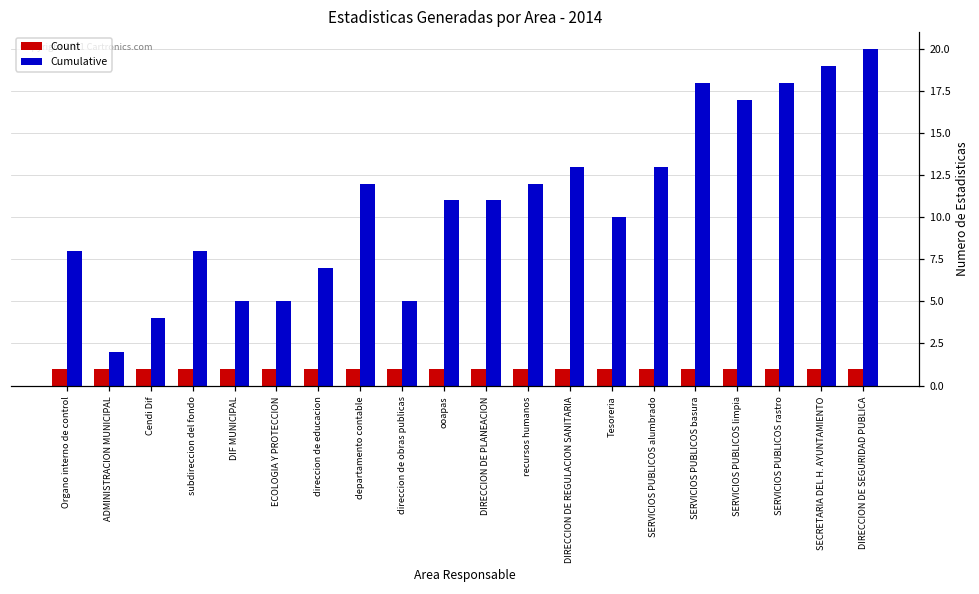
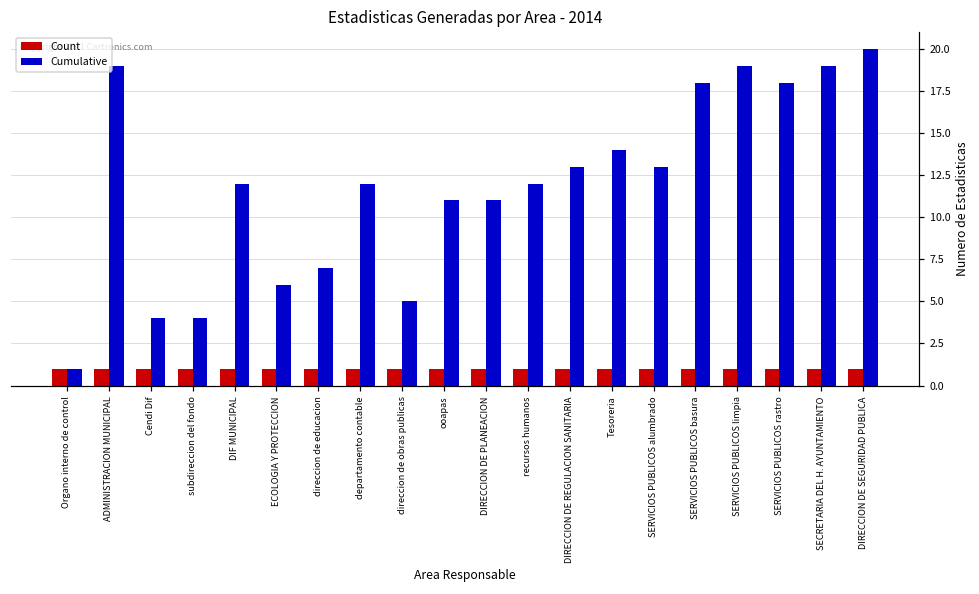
Cumulative, Organo interno de control: 8 -> 1
Cumulative, ADMINISTRACION MUNICIPAL: 2 -> 19
Cumulative, subdireccion del fondo: 8 -> 4
Cumulative, DIF MUNICIPAL: 5 -> 12
Cumulative, ECOLOGIA Y PROTECCION: 5 -> 6
Cumulative, Tesoreria: 10 -> 14
Cumulative, SERVICIOS PUBLICOS limpia: 17 -> 19
